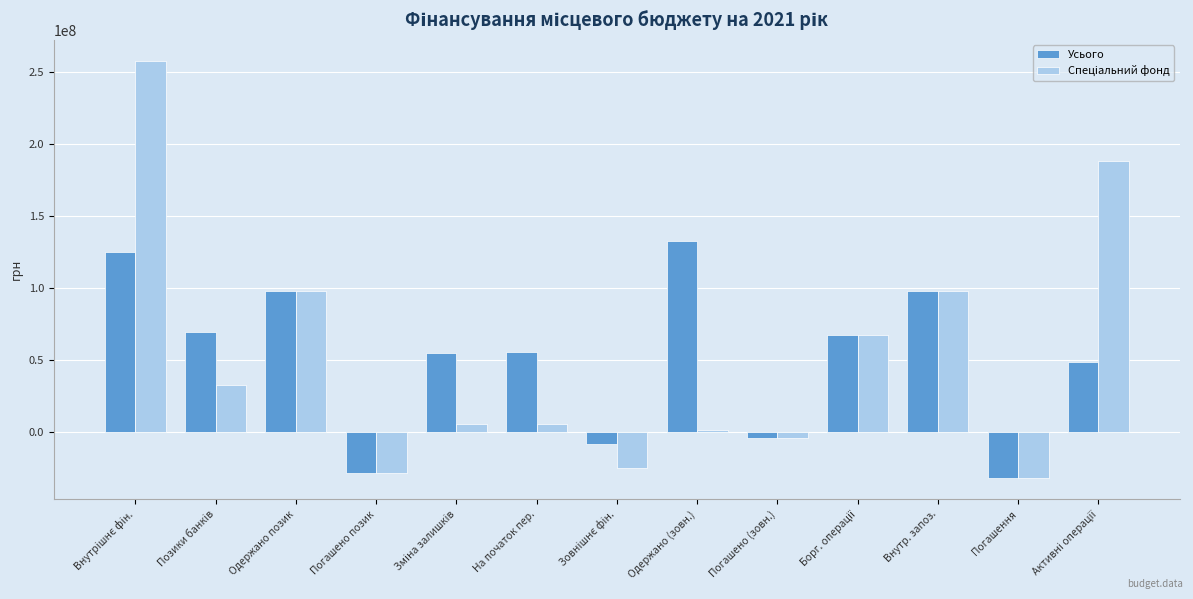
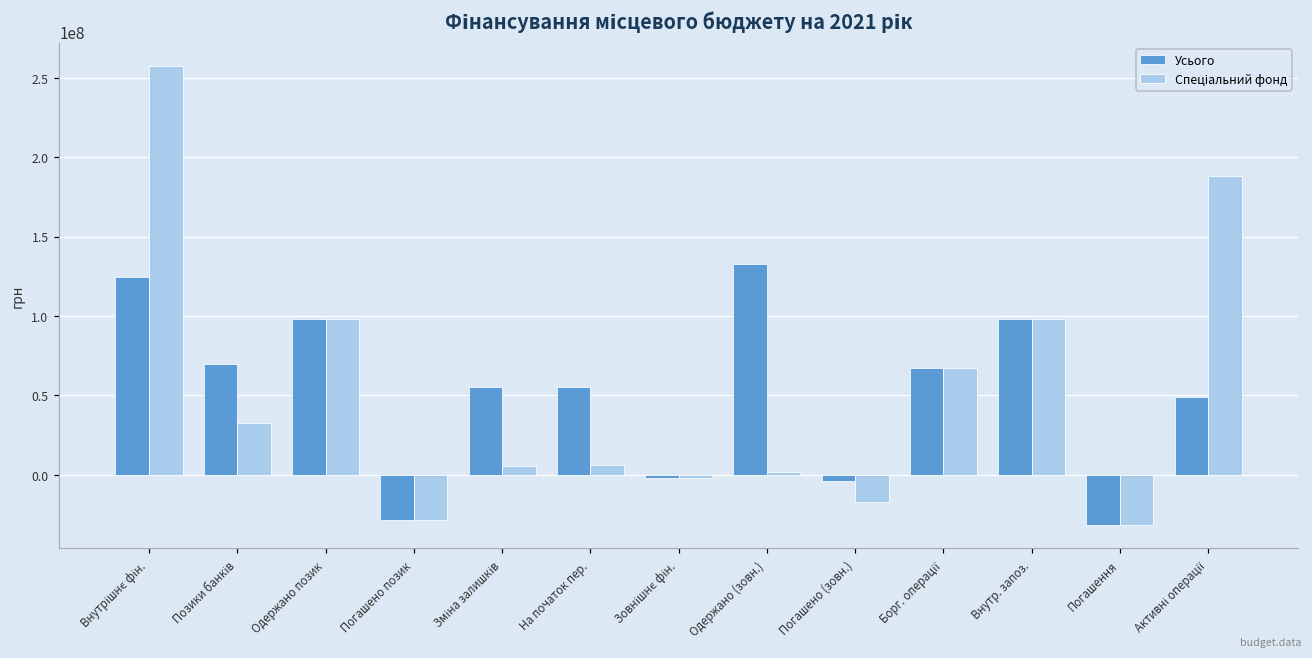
Усього, Зовнішнє фін.: -8000000 -> -2000000
Спеціальний фонд, Зовнішнє фін.: -25000000 -> -2000000
Спеціальний фонд, Погашено (зовн.): -4000000 -> -17000000
